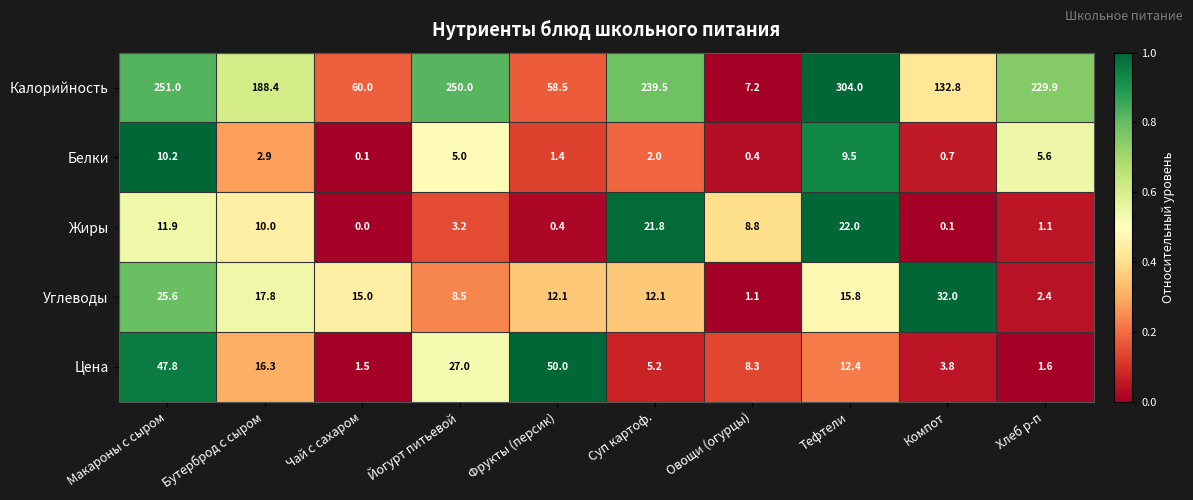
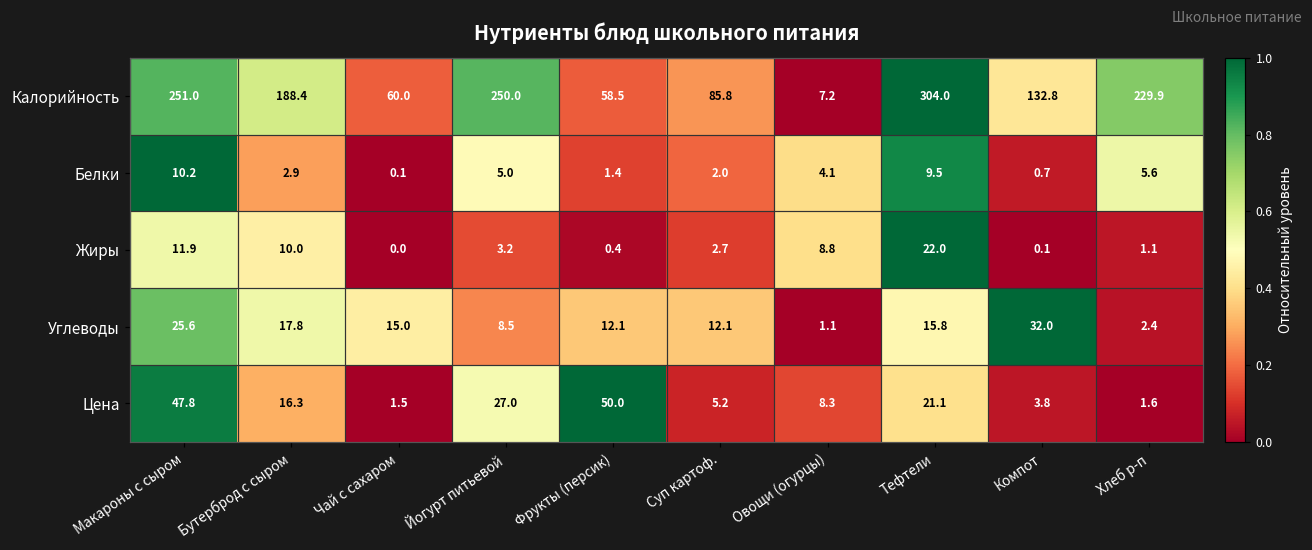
Калорийность, Суп картоф.: 239.5 -> 85.8
Белки, Овощи (огурцы): 0.4 -> 4.1
Жиры, Суп картоф.: 21.8 -> 2.7
Цена, Тефтели: 12.4 -> 21.1
